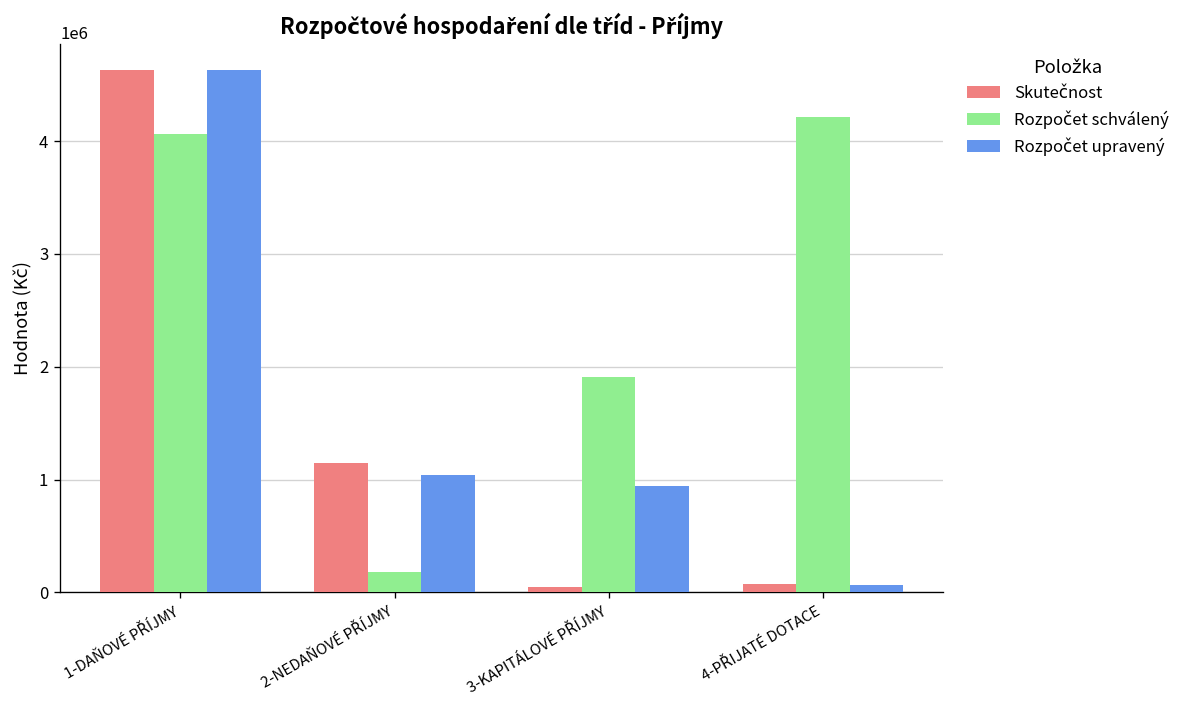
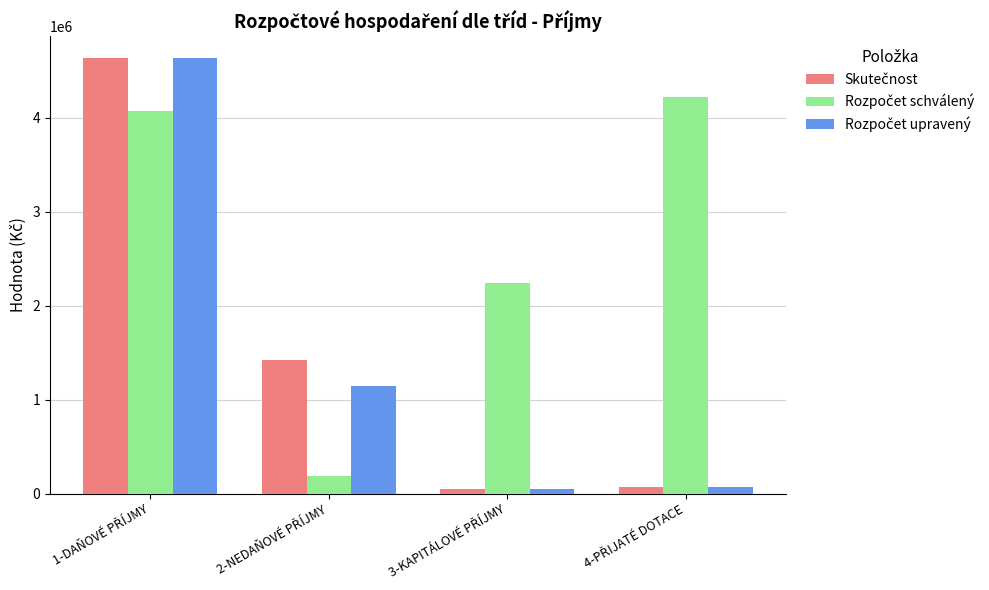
Skutečnost, 2-NEDAŇOVÉ PŘÍJMY: 1100000 -> 1400000
Rozpočet upravený, 2-NEDAŇOVÉ PŘÍJMY: 1000000 -> 1100000
Rozpočet schválený, 3-KAPITÁLOVÉ PŘÍJMY: 1900000 -> 2200000
Rozpočet upravený, 3-KAPITÁLOVÉ PŘÍJMY: 900000 -> 0
